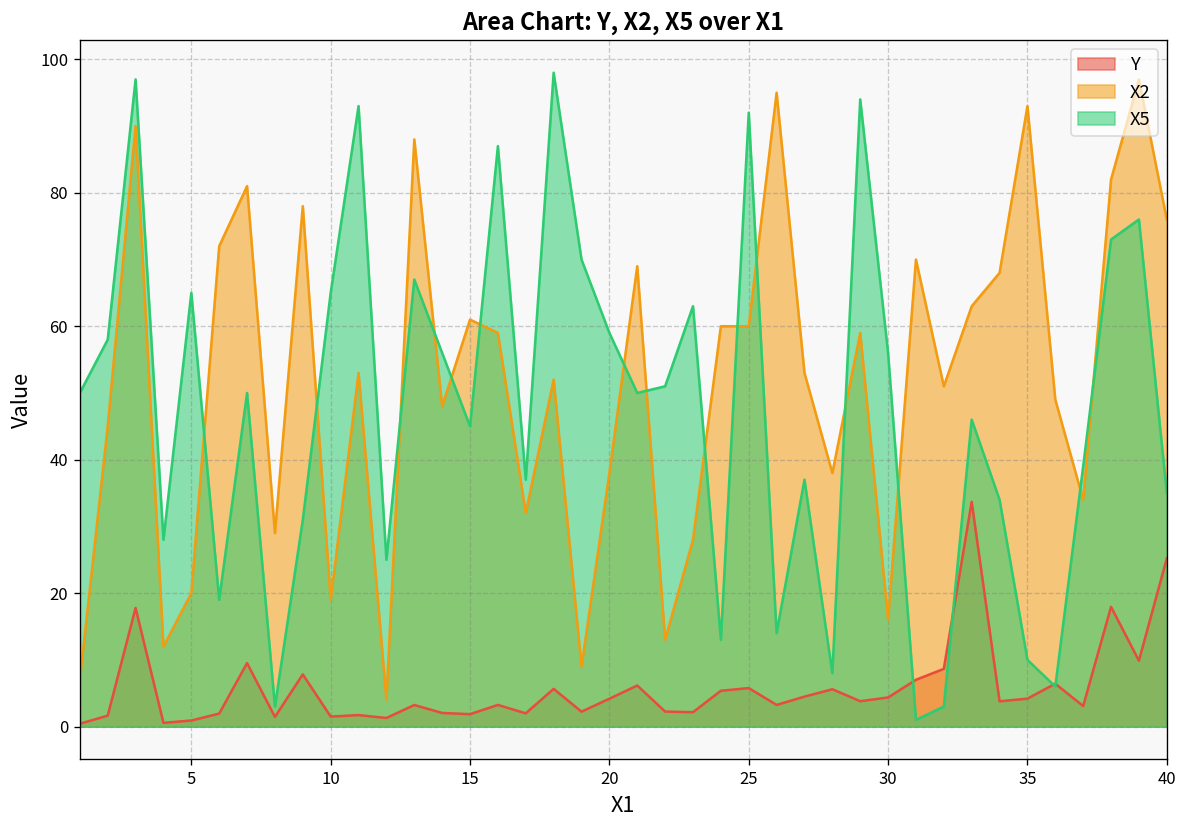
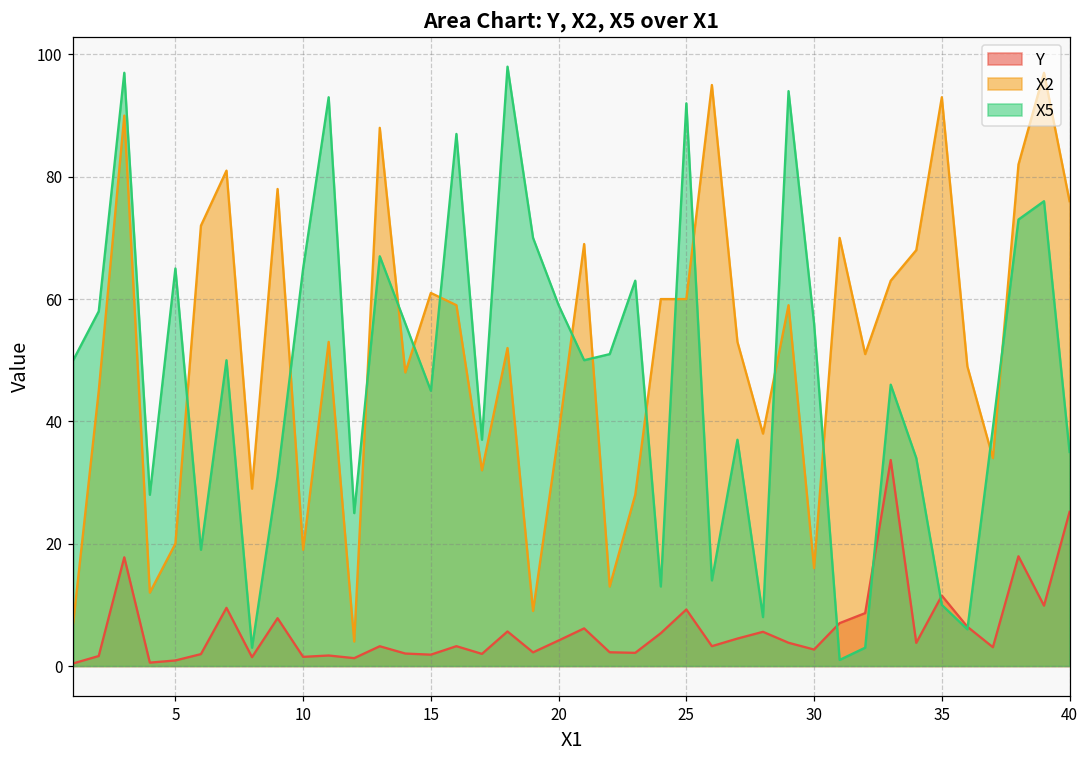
Y, 25: 6 -> 9
Y, 30: 4 -> 3
Y, 35: 4 -> 12
